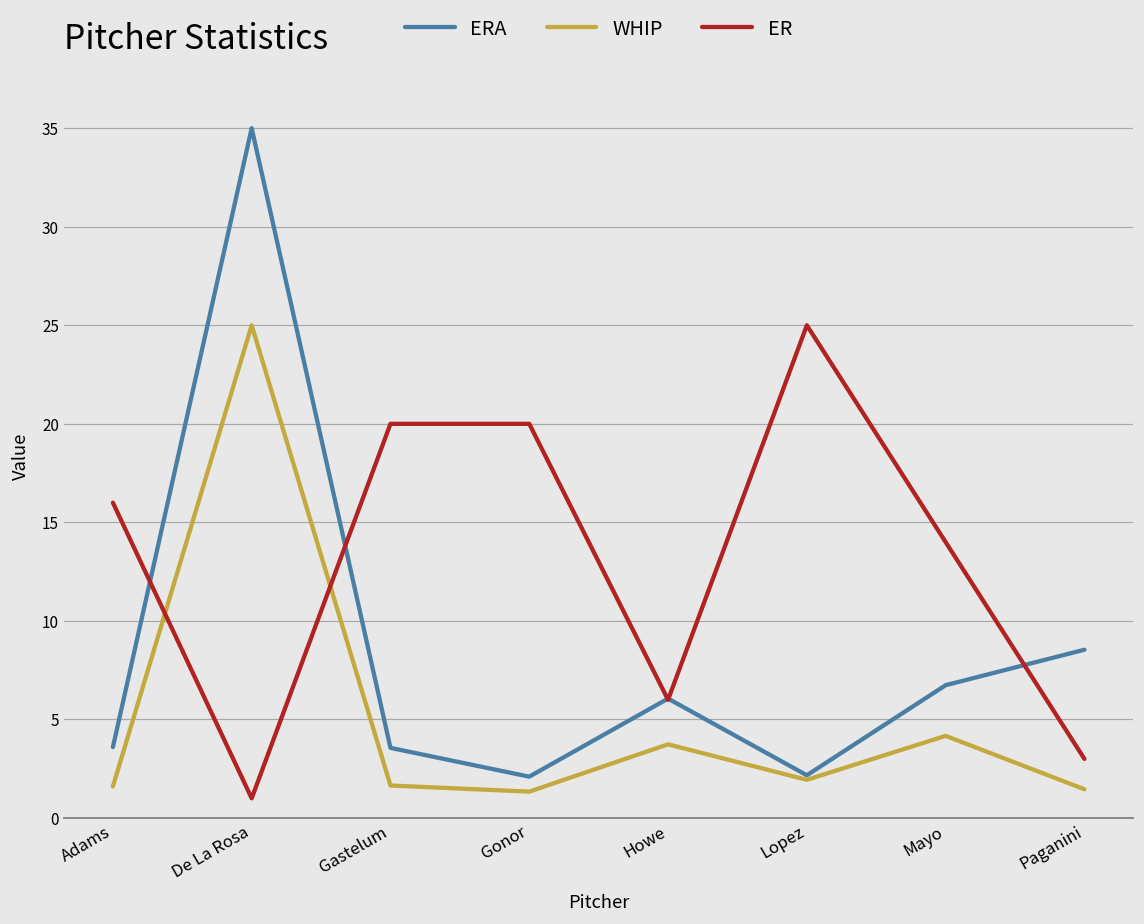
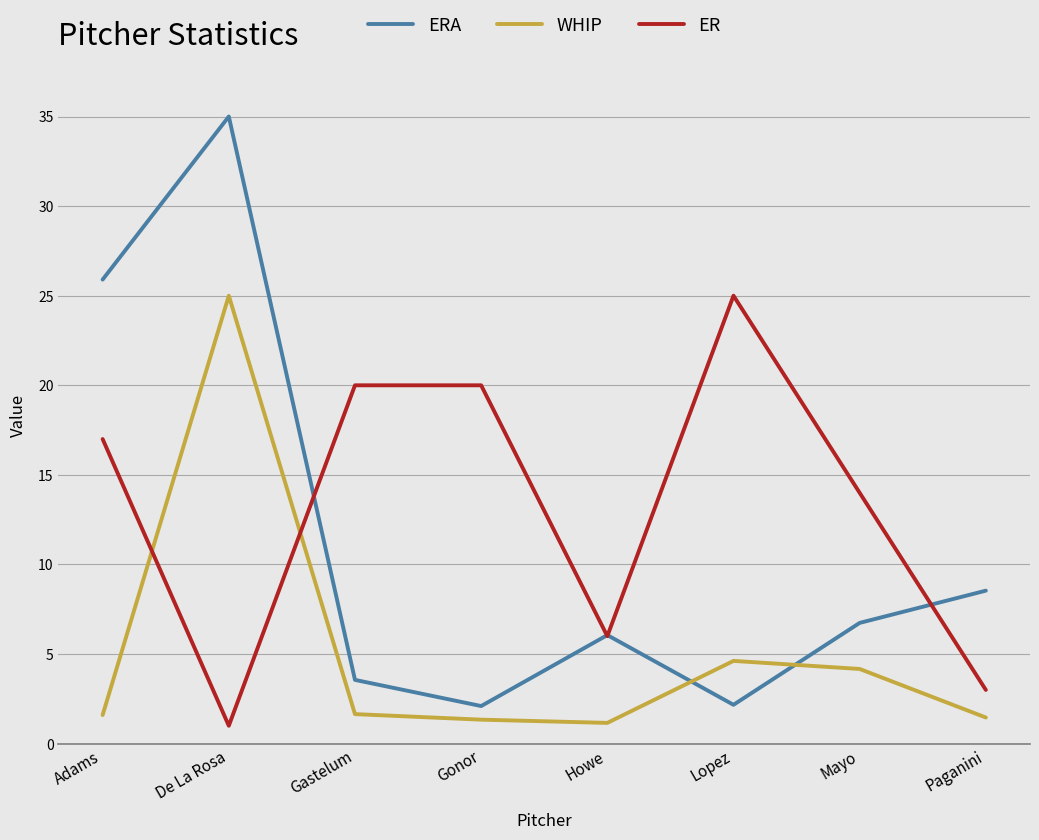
ERA, Adams: 3.6 -> 25.9
ER, Adams: 16 -> 17
WHIP, Howe: 3.7 -> 1.2
WHIP, Lopez: 1.9 -> 4.6
